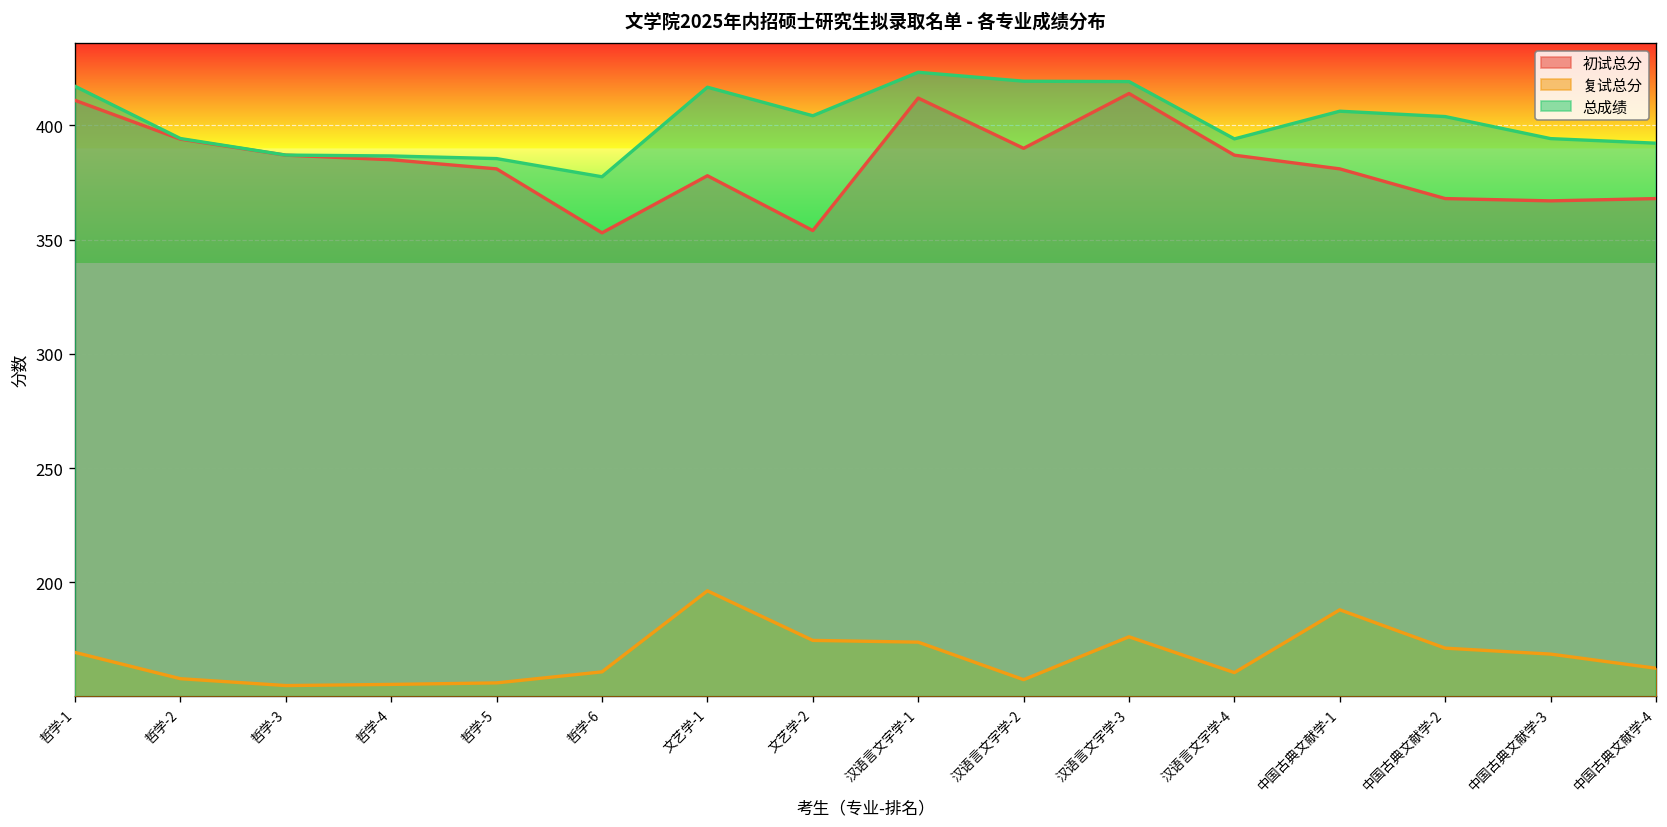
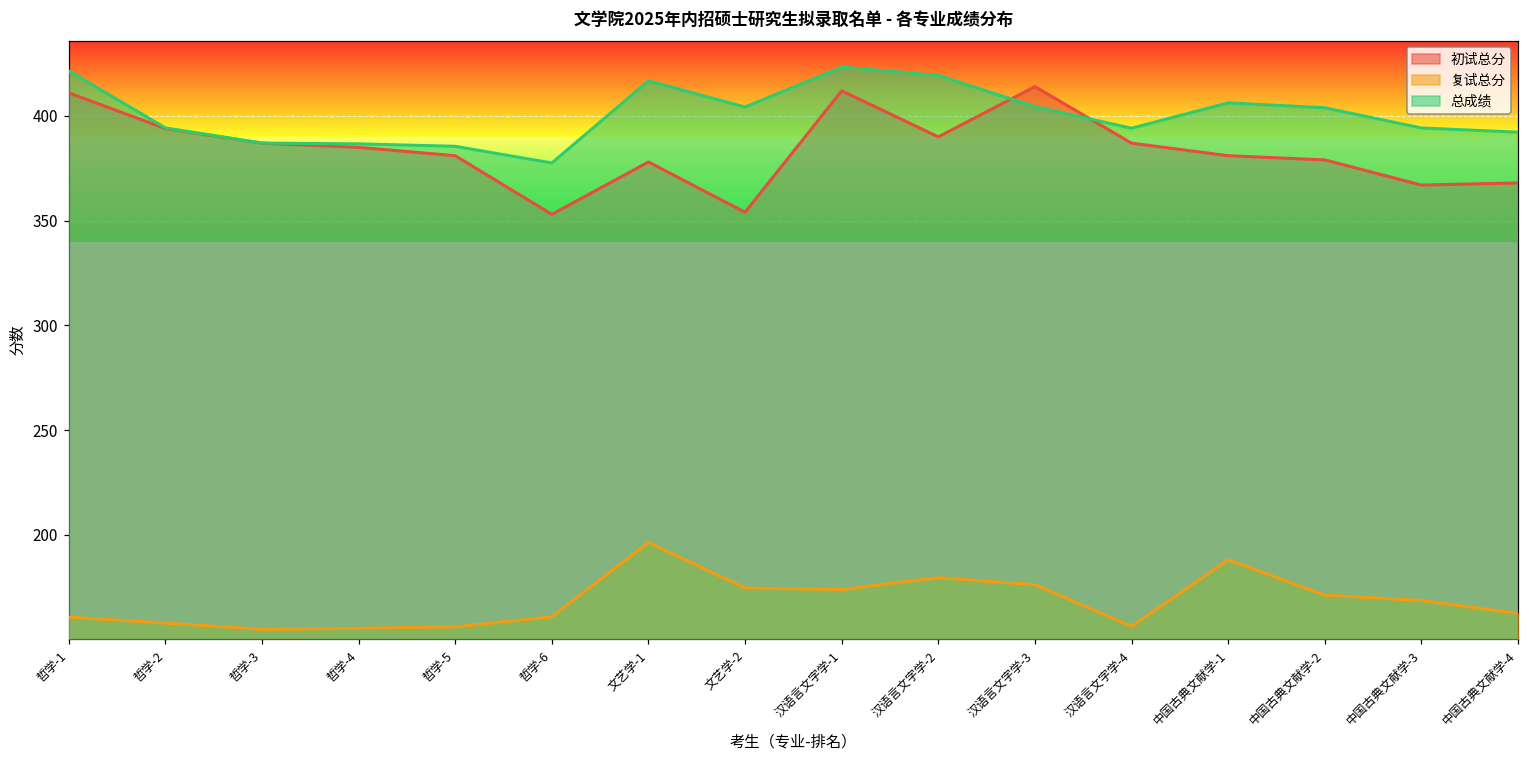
复试总分, 哲学-1: 169 -> 161
总成绩, 哲学-1: 417 -> 422
复试总分, 汉语言文字学-2: 157 -> 180
总成绩, 汉语言文字学-3: 419 -> 404
复试总分, 汉语言文字学-4: 161 -> 156
初试总分, 中国古典文献学-2: 368 -> 379
